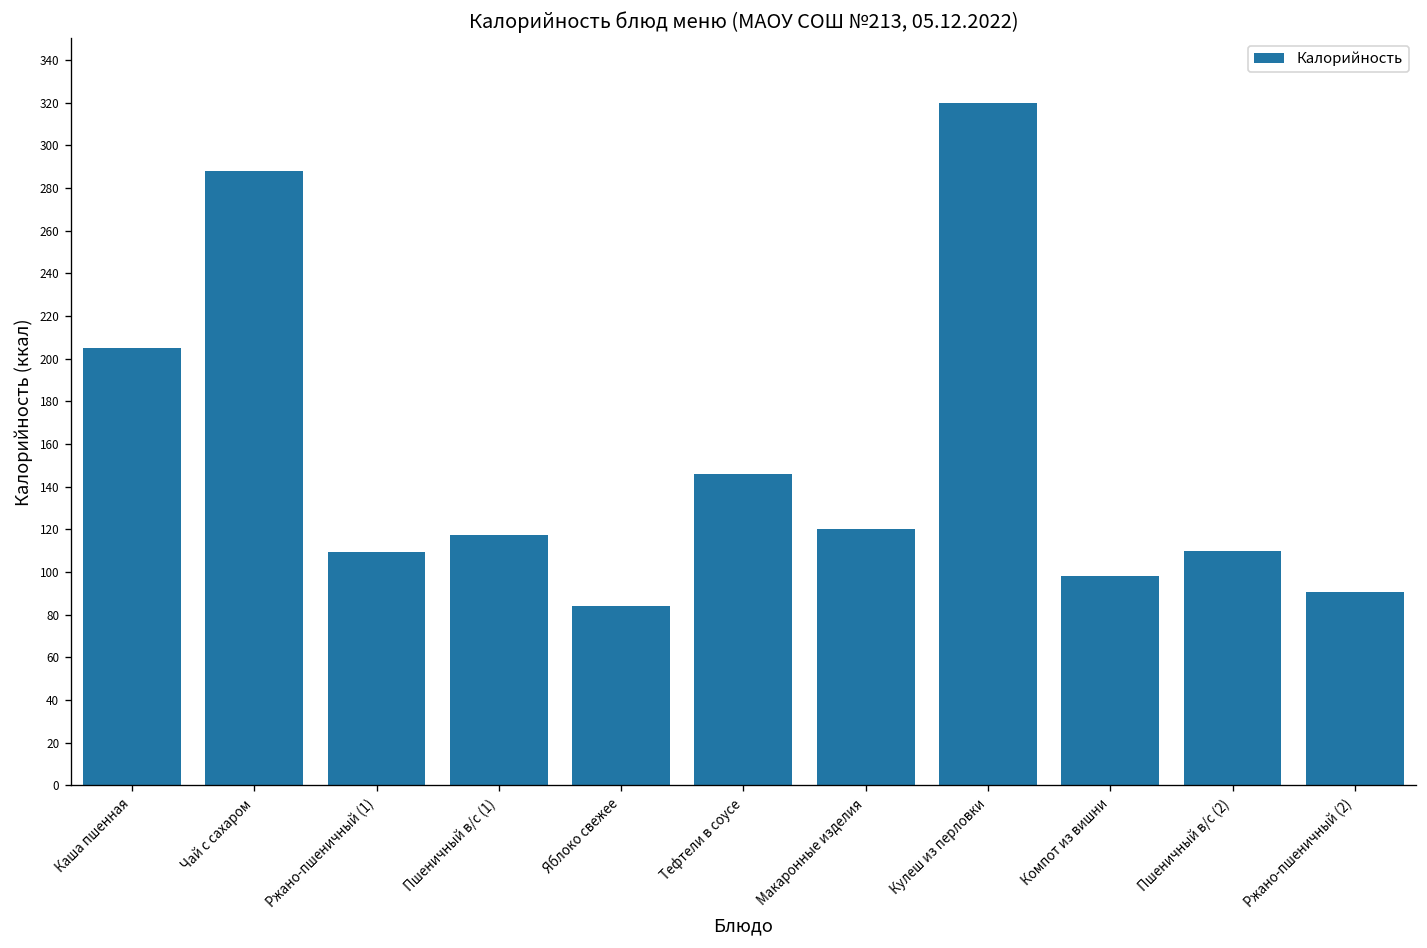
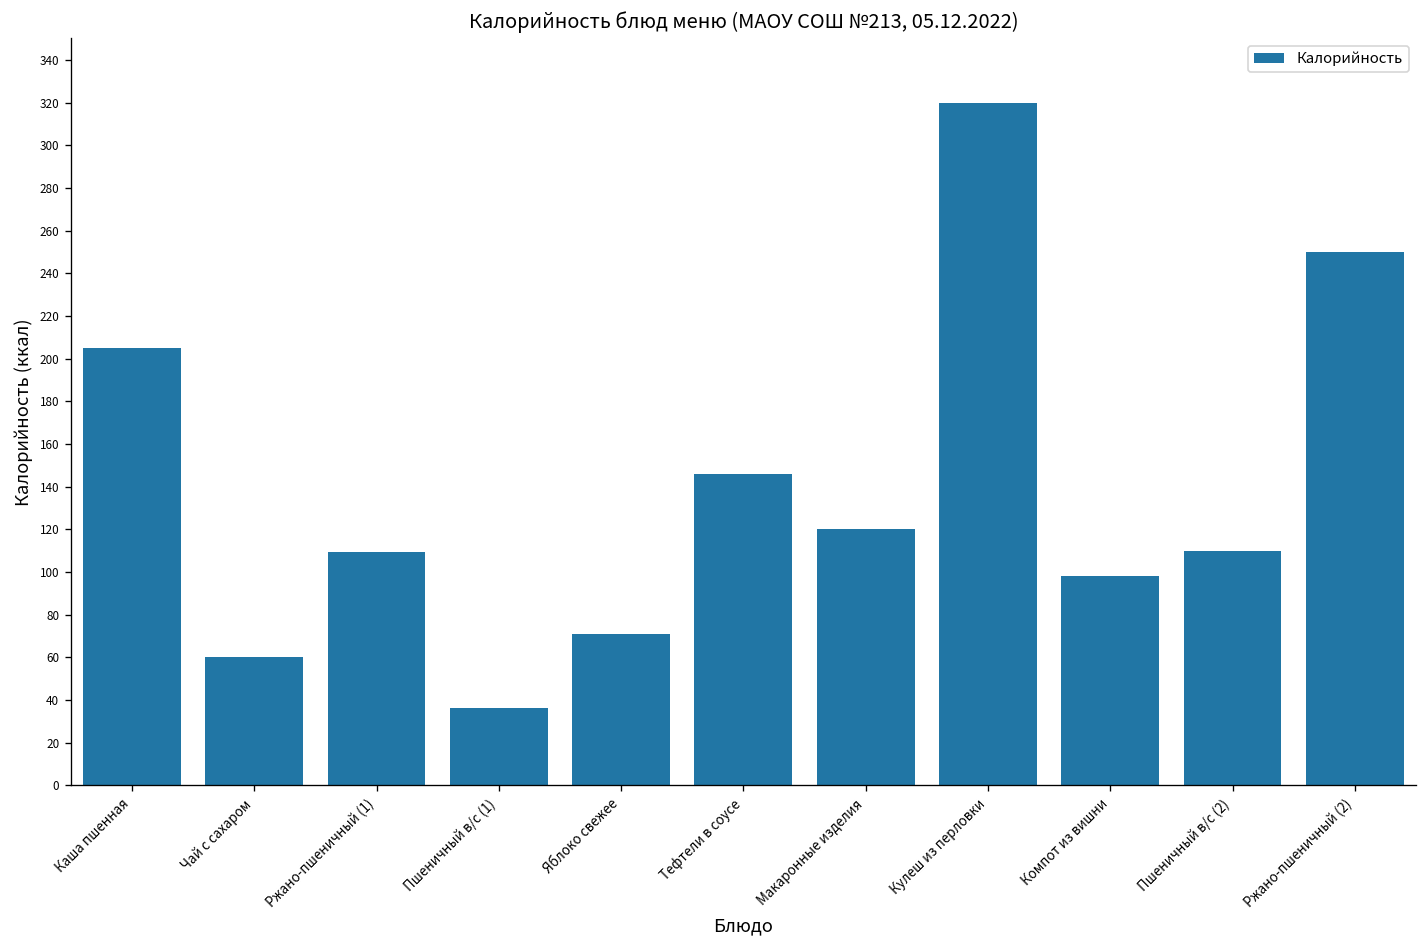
Чай с сахаром: 288 -> 60
Пшеничный в/с (1): 117 -> 36
Яблоко свежее: 84 -> 71
Ржано-пшеничный (2): 91 -> 250
